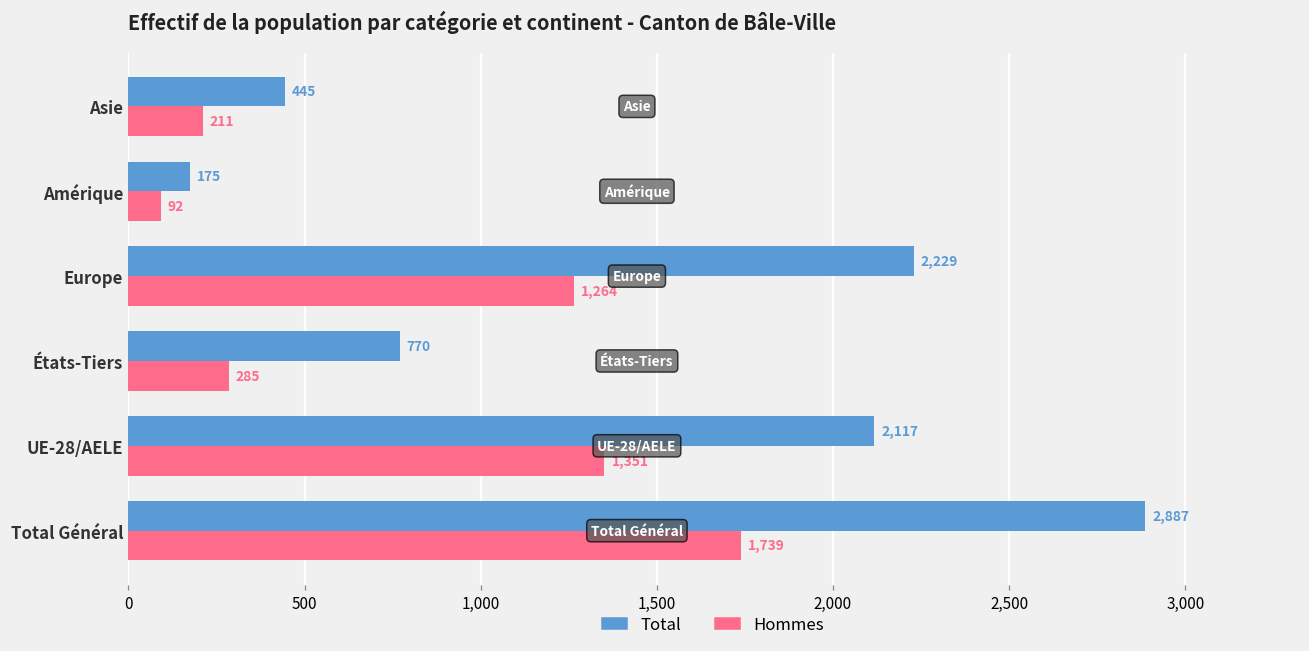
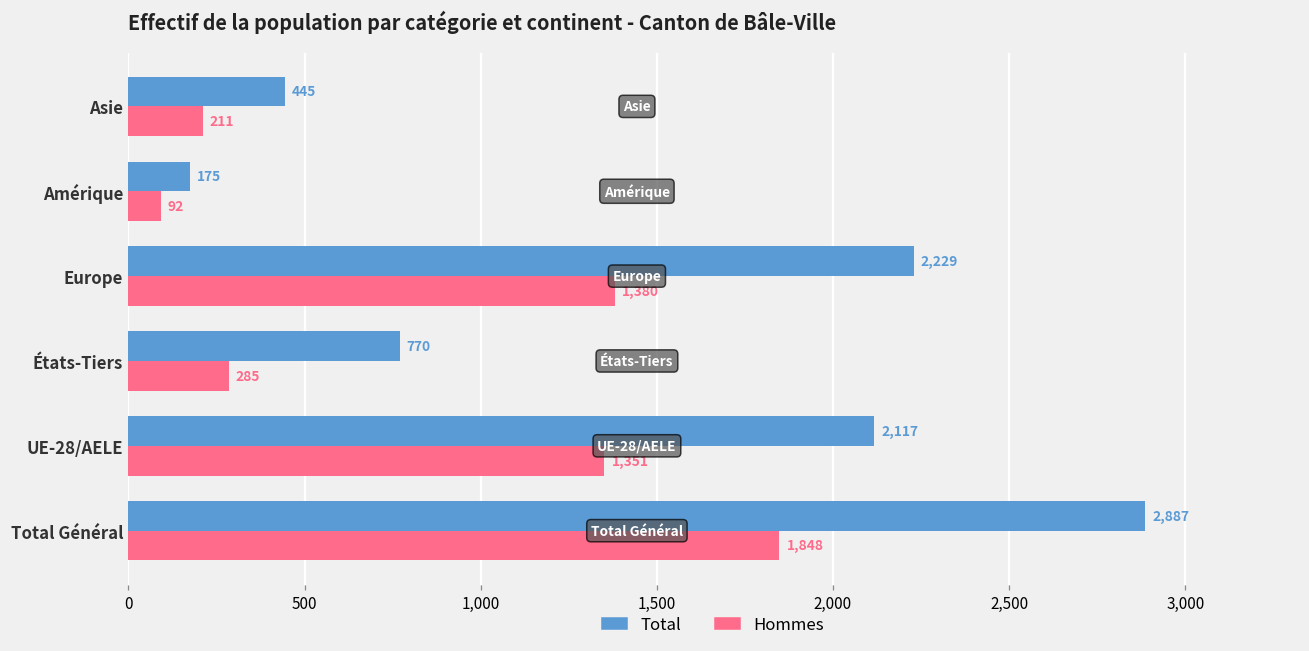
Hommes, Europe: 1,264 -> 1,380
Hommes, Total Général: 1,739 -> 1,848
